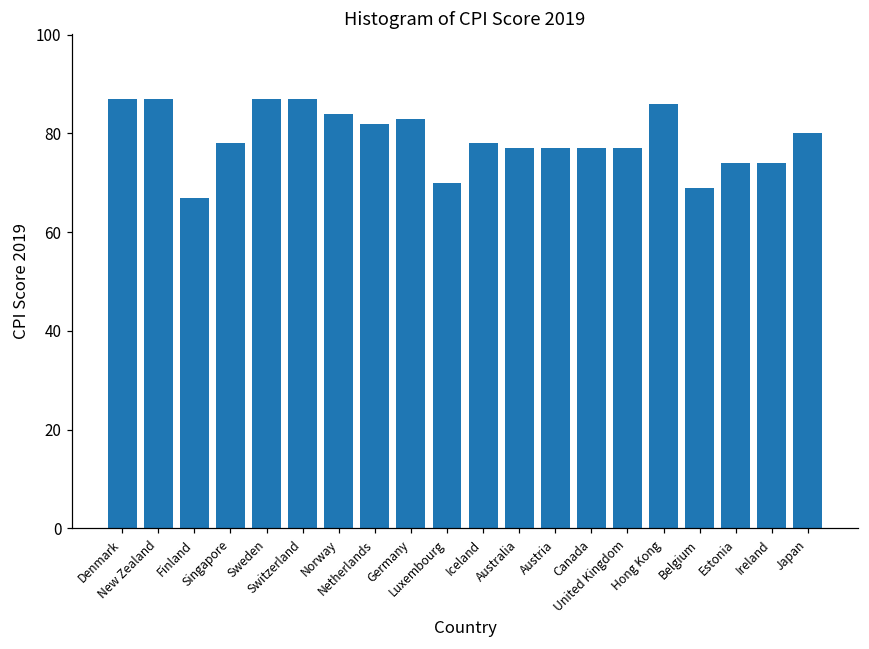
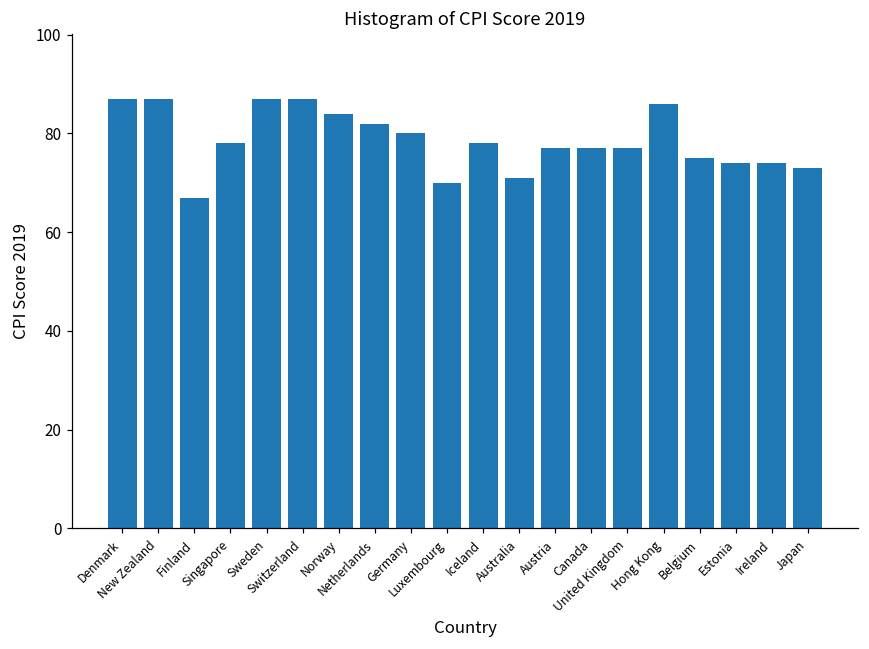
Germany: 83 -> 80
Australia: 77 -> 71
Belgium: 69 -> 75
Japan: 80 -> 73
